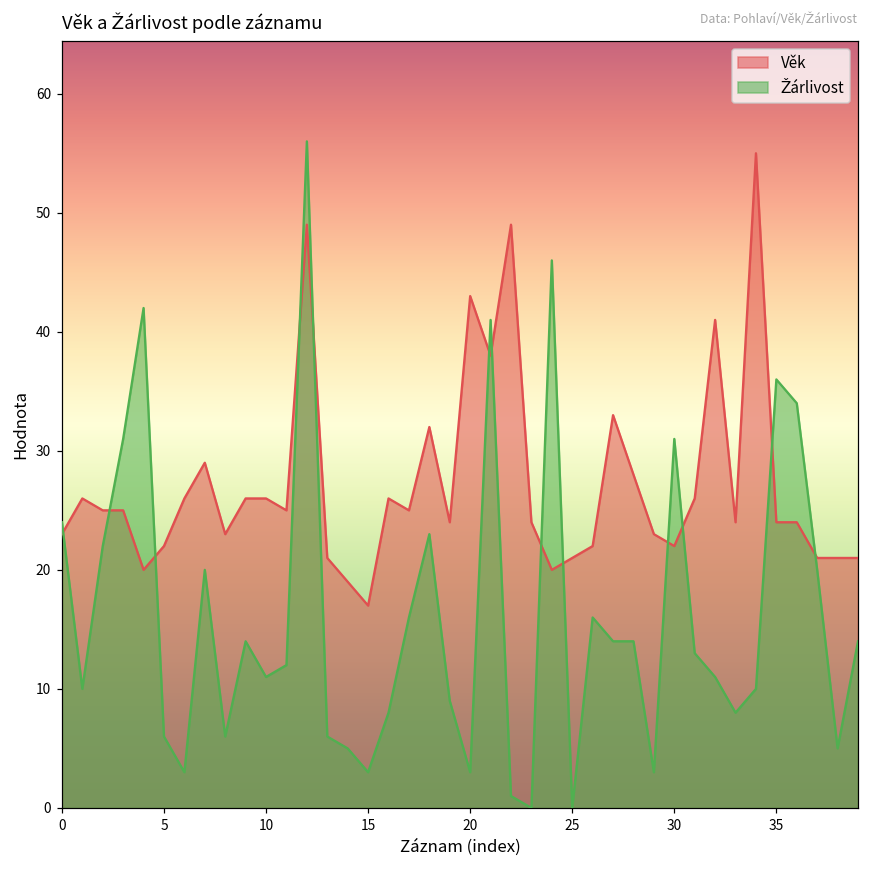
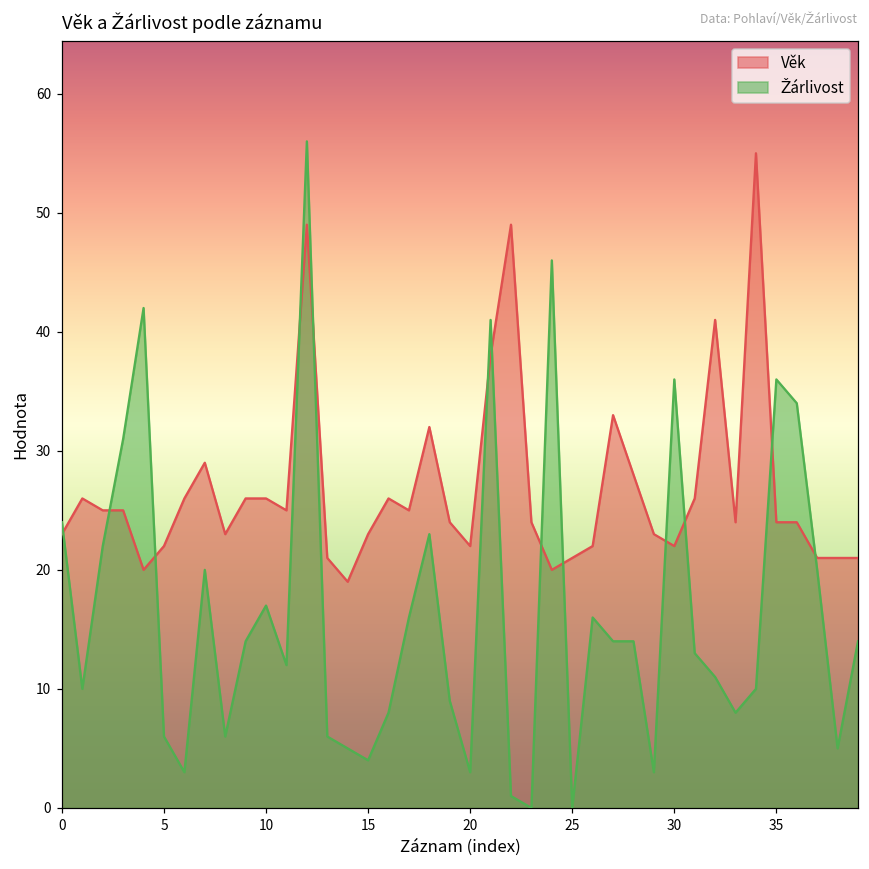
Žárlivost, 10: 11 -> 17
Věk, 15: 17 -> 23
Žárlivost, 15: 3 -> 4
Věk, 20: 43 -> 22
Žárlivost, 30: 31 -> 36
